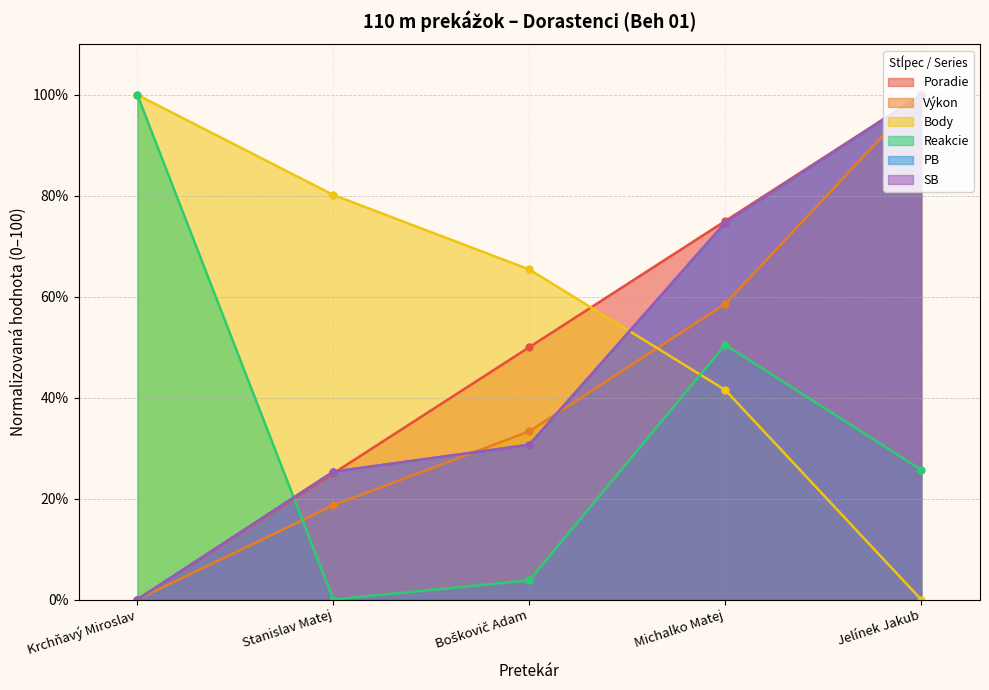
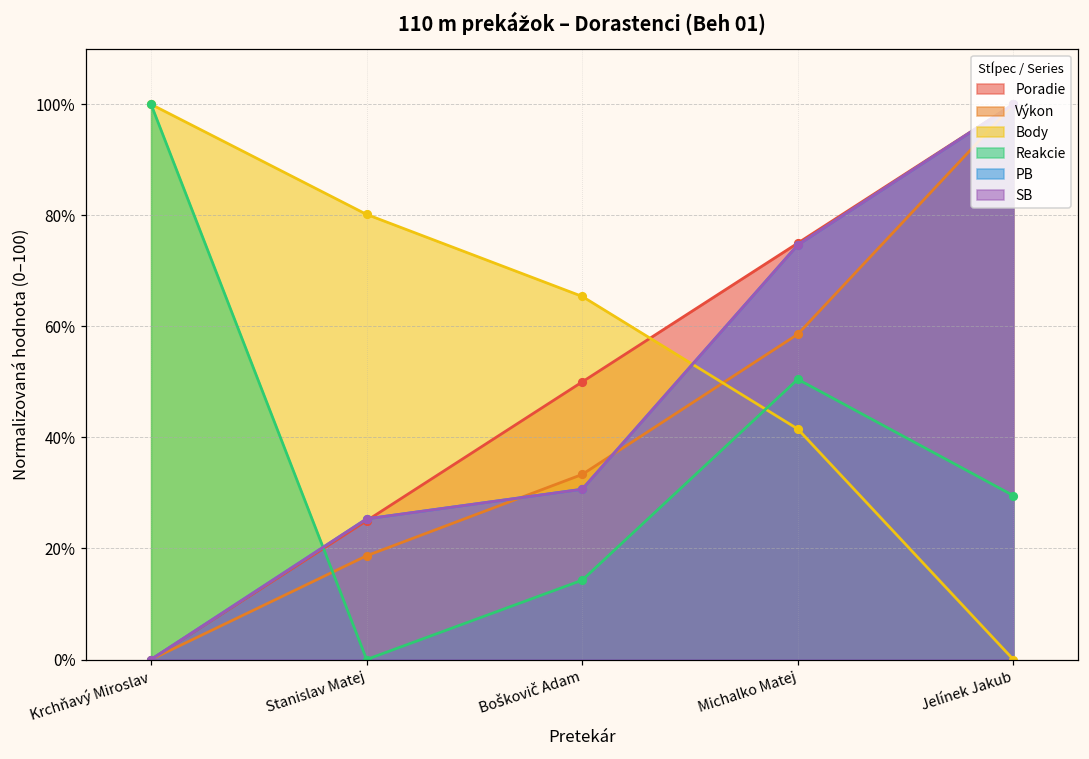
Reakcie, Boškovič Adam: 4% -> 14%
Reakcie, Jelínek Jakub: 26% -> 30%
